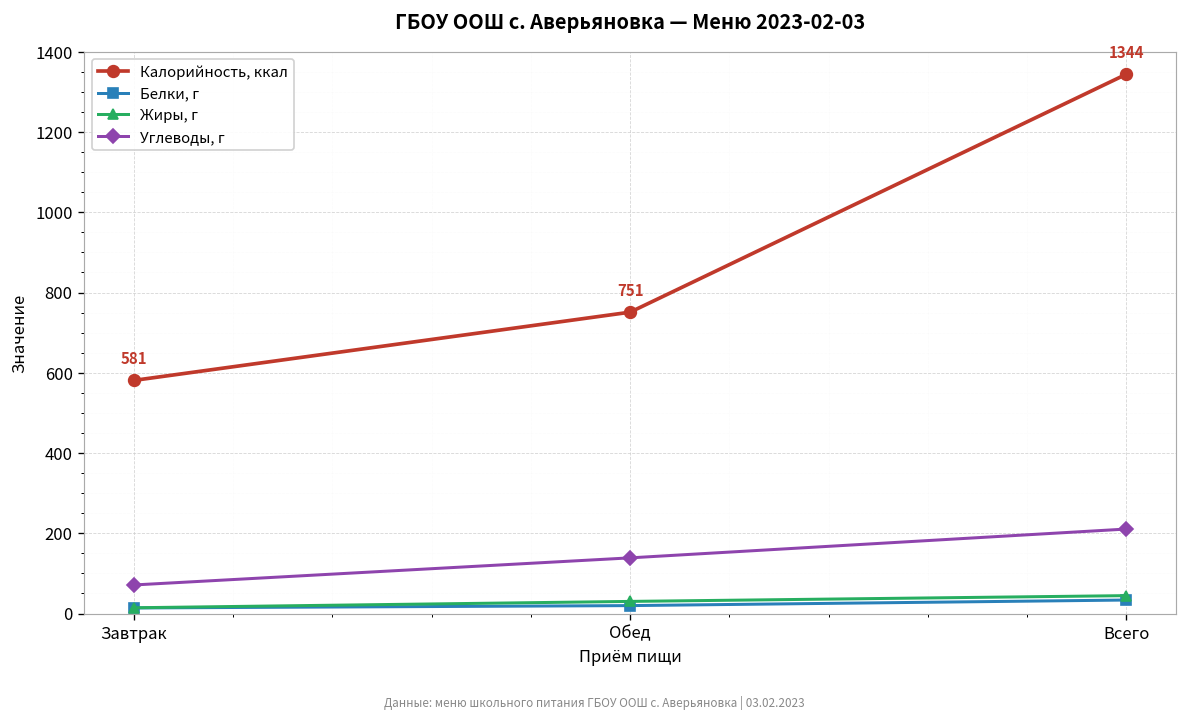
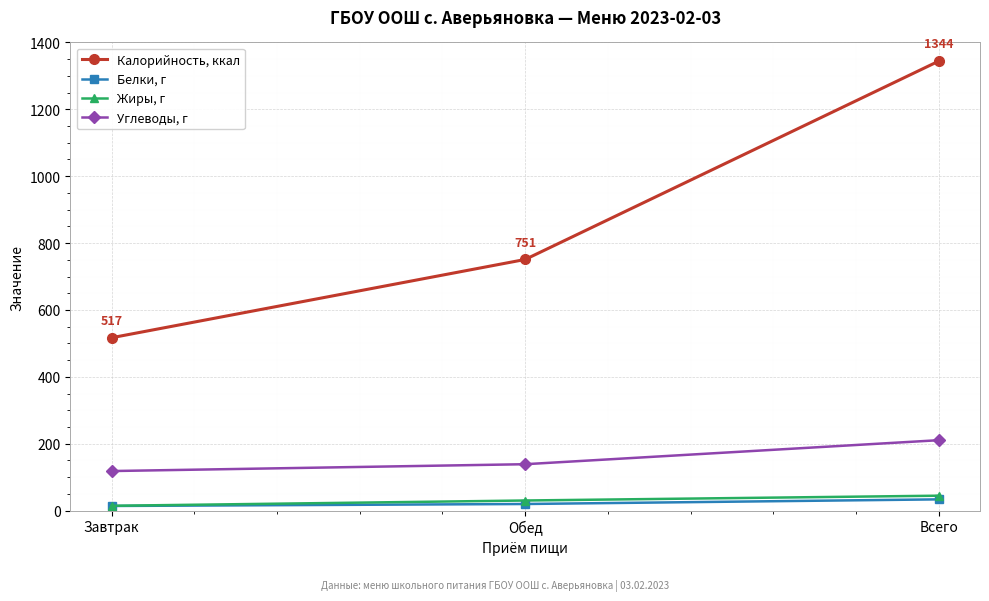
Калорийность, ккал, Завтрак: 581 -> 517
Углеводы, г, Завтрак: 70 -> 120
